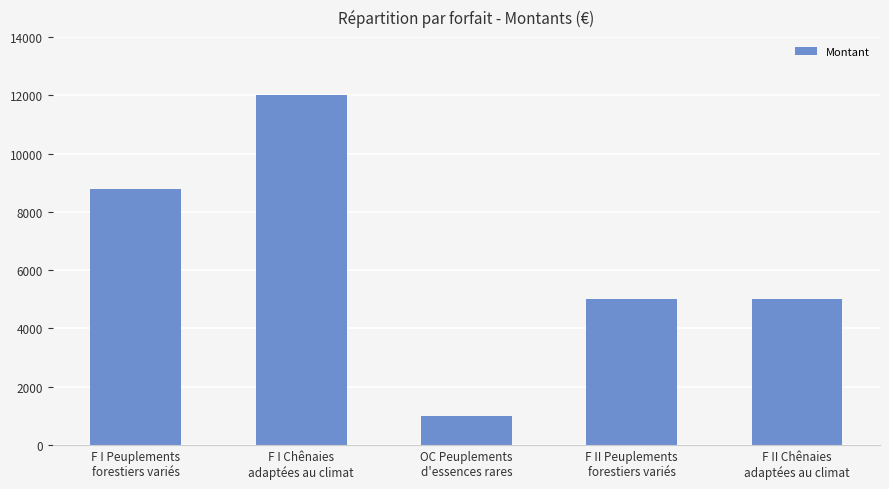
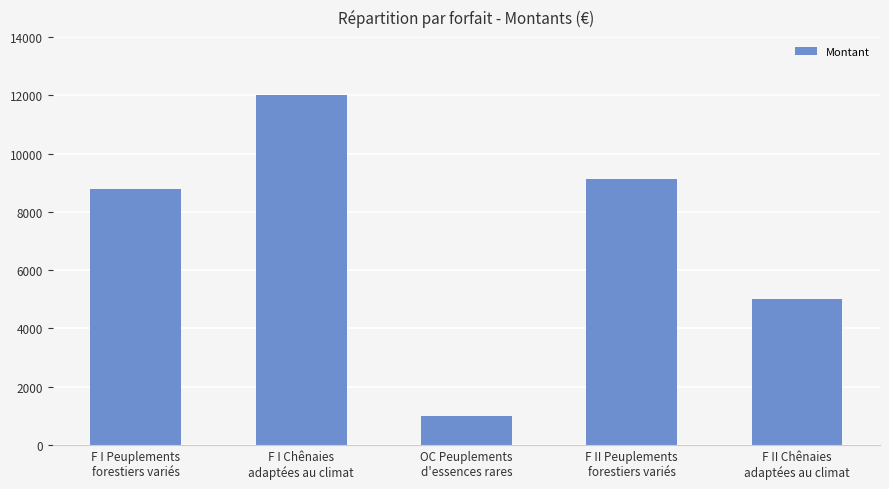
F II Peuplements forestiers variés: 5000 -> 9100
